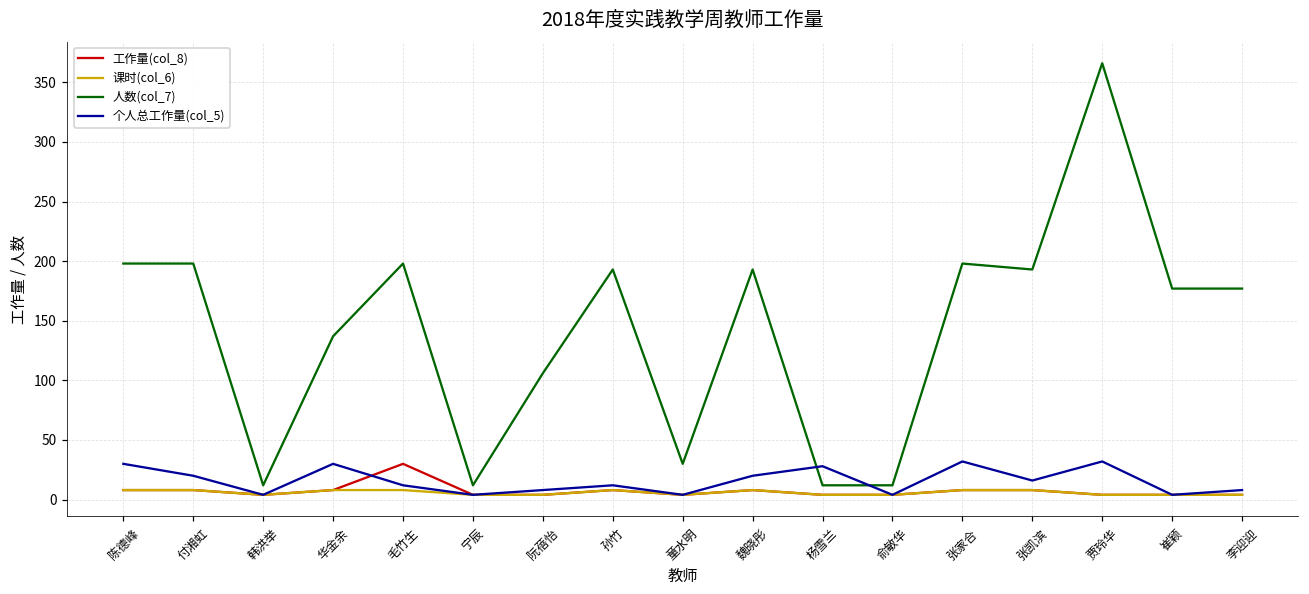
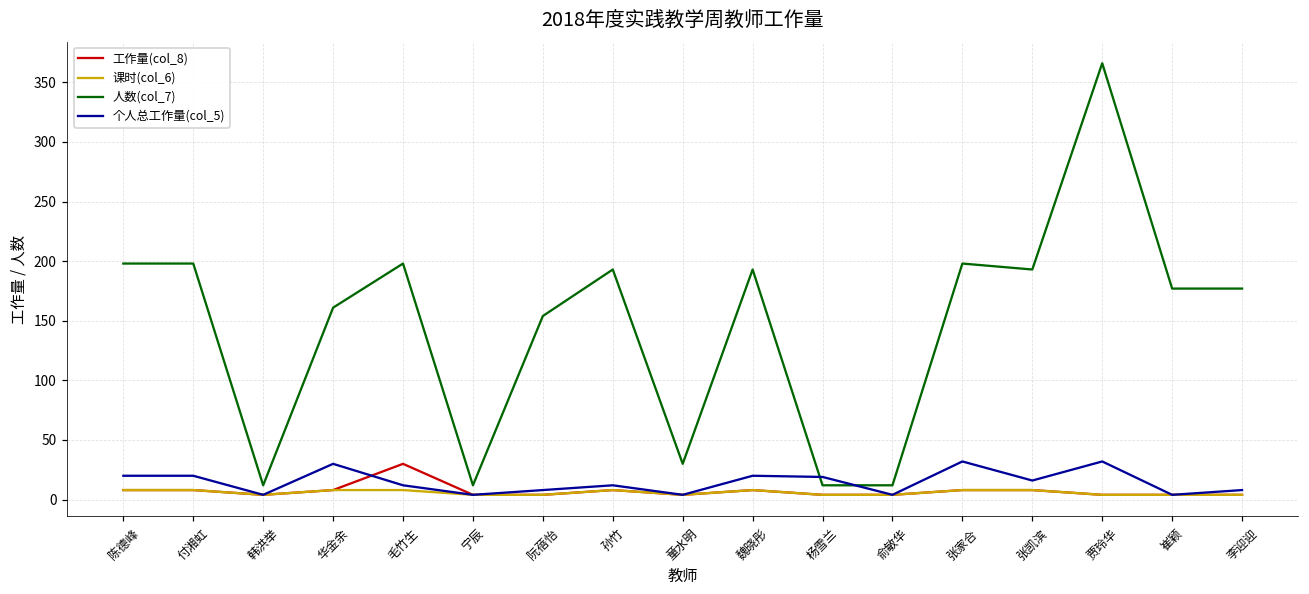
个人总工作量(col_5), 陈德峰: 30 -> 20
人数(col_7), 华金余: 137 -> 161
人数(col_7), 阮蓓怡: 106 -> 154
个人总工作量(col_5), 杨雪兰: 28 -> 19
